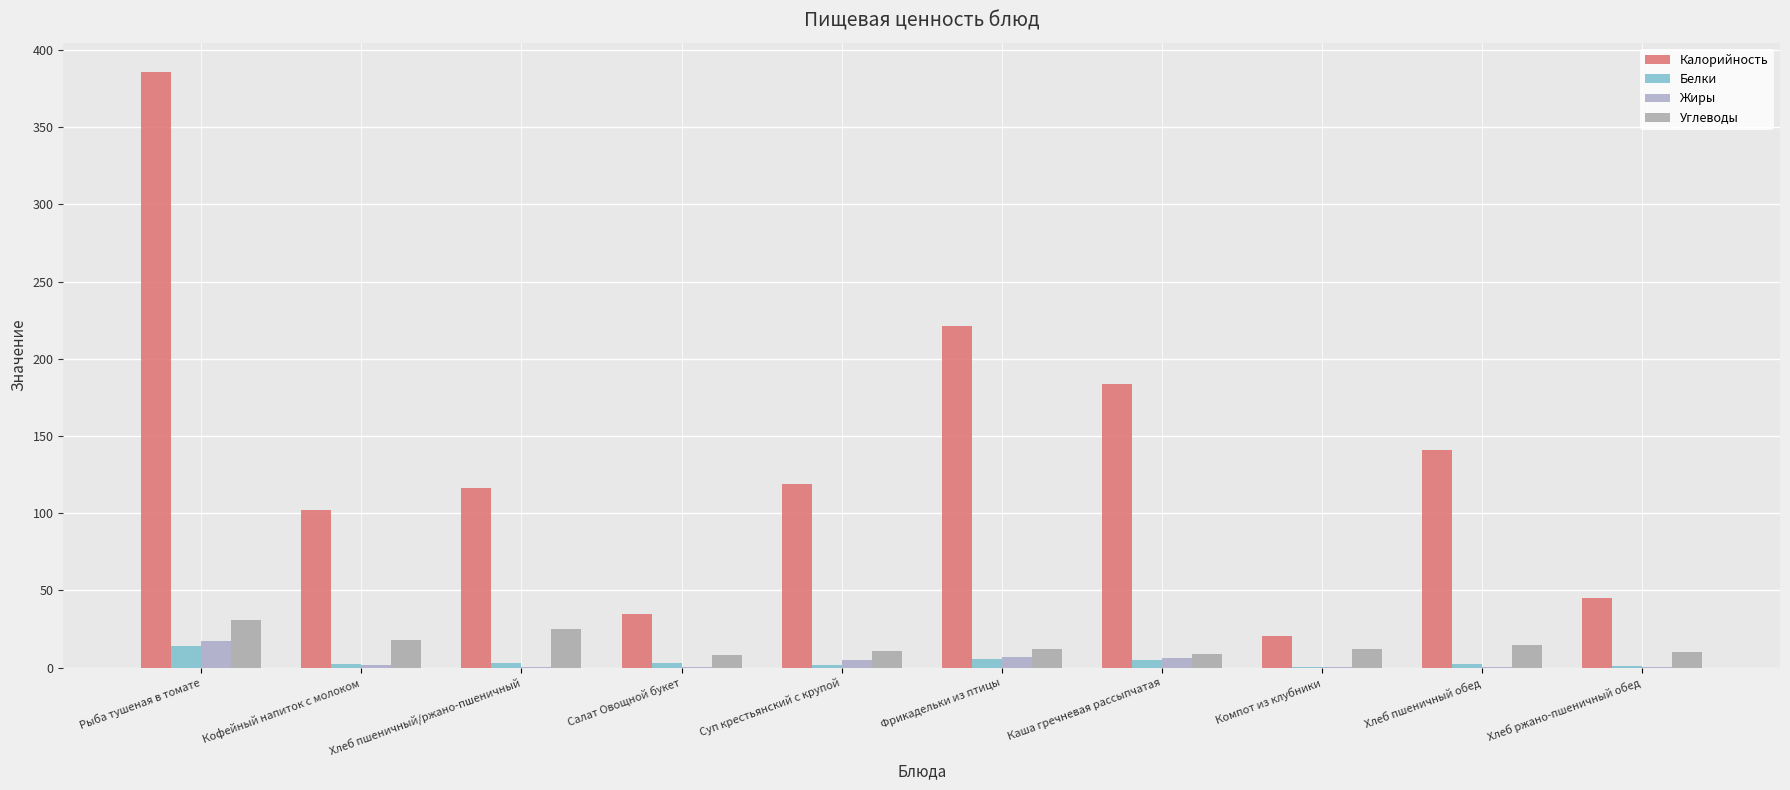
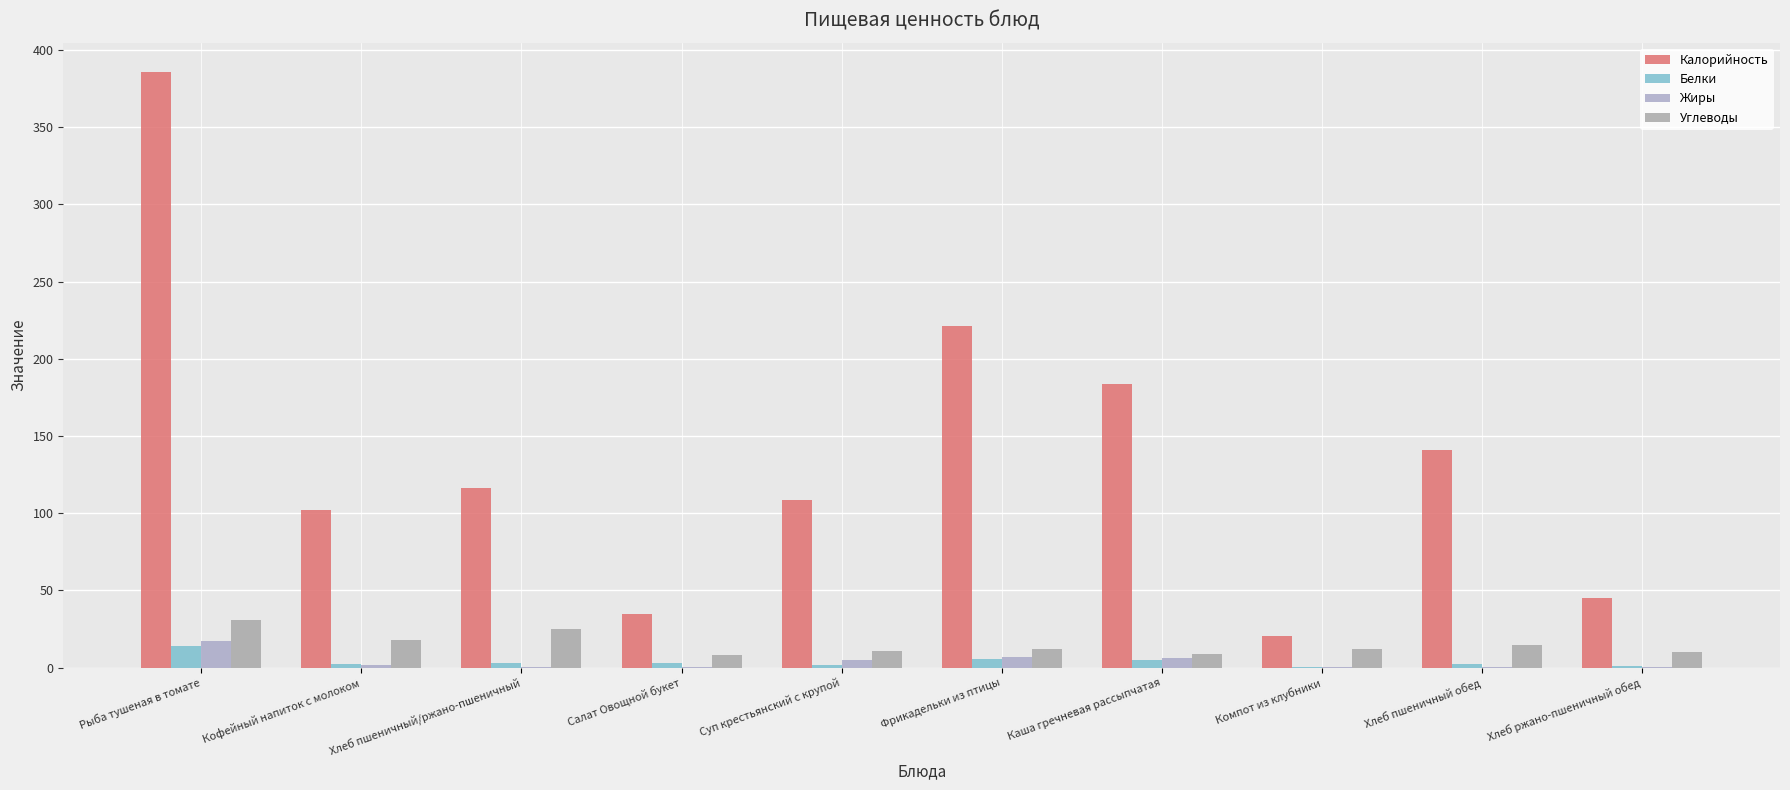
Калорийность, Суп крестьянский с крупой: 119 -> 109
